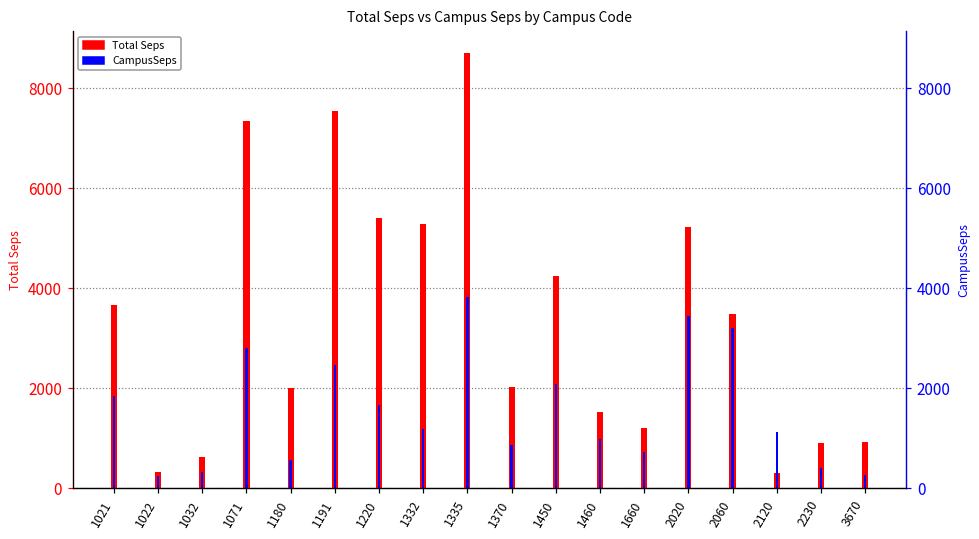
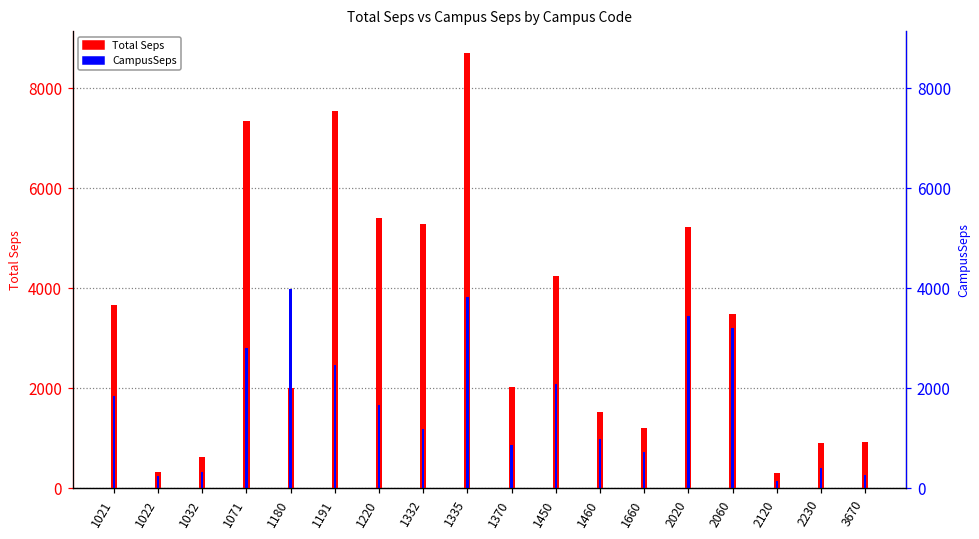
CampusSeps, 1180: 600 -> 4000
CampusSeps, 2120: 1100 -> 200
